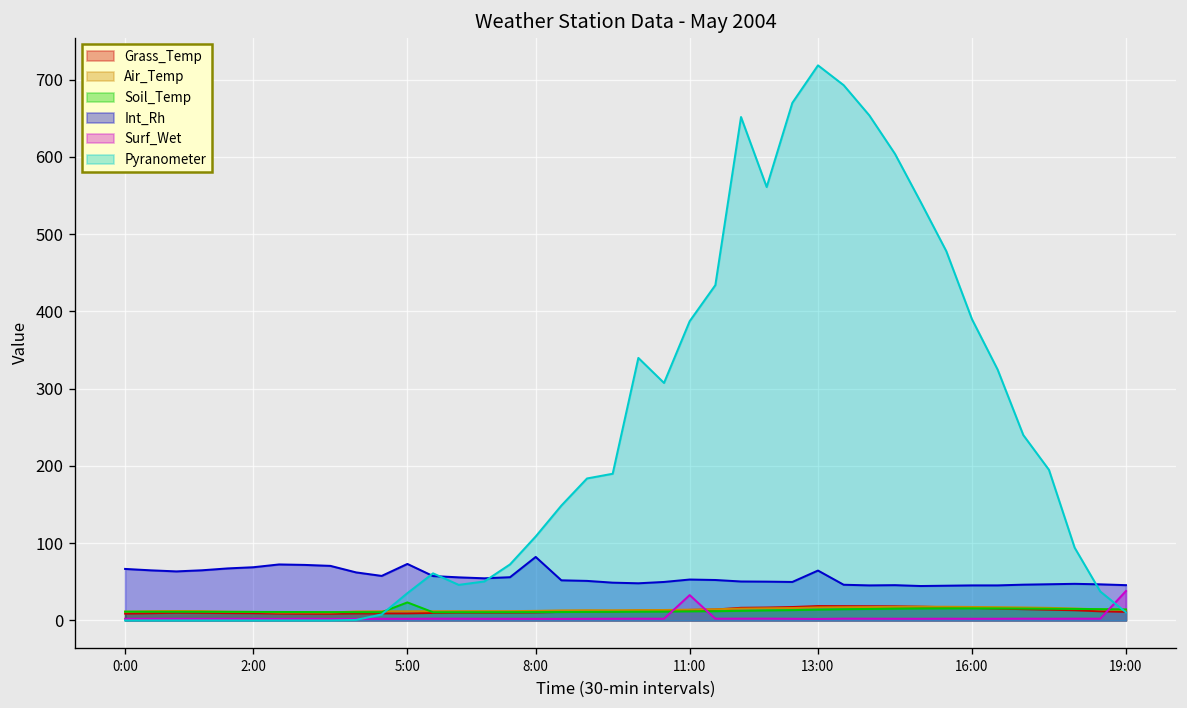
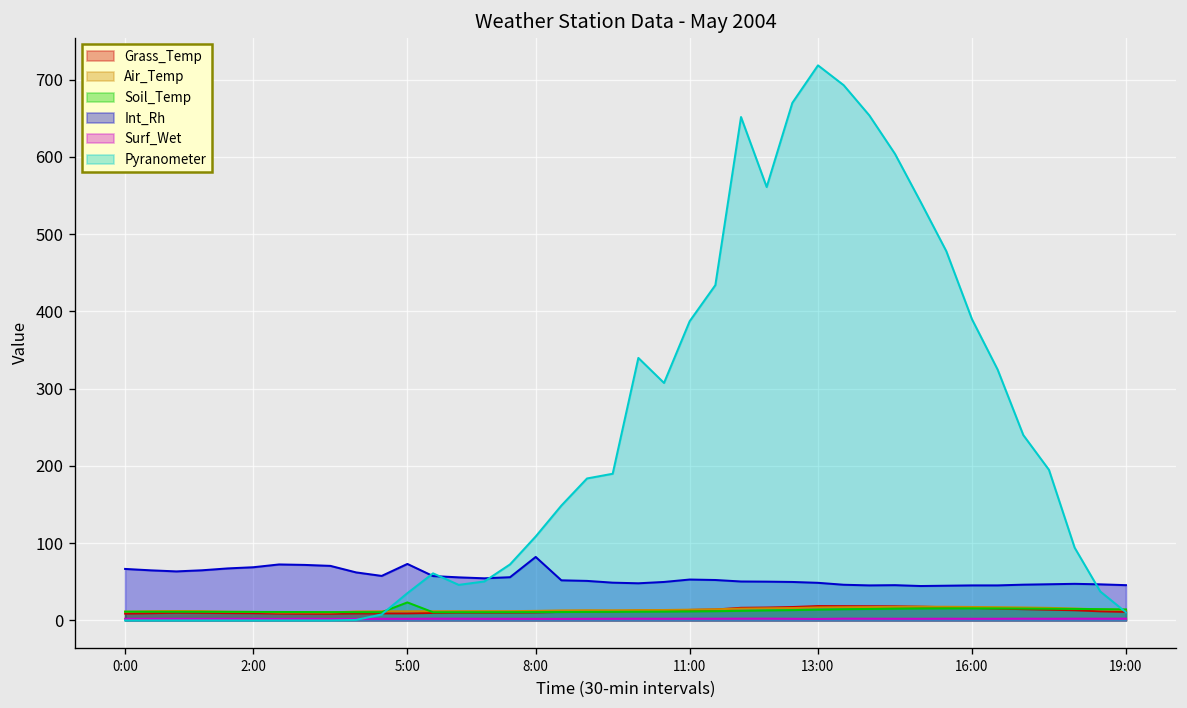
Surf_Wet, 11:00: 30 -> 0
Int_Rh, 13:00: 60 -> 50
Surf_Wet, 19:00: 40 -> 0
